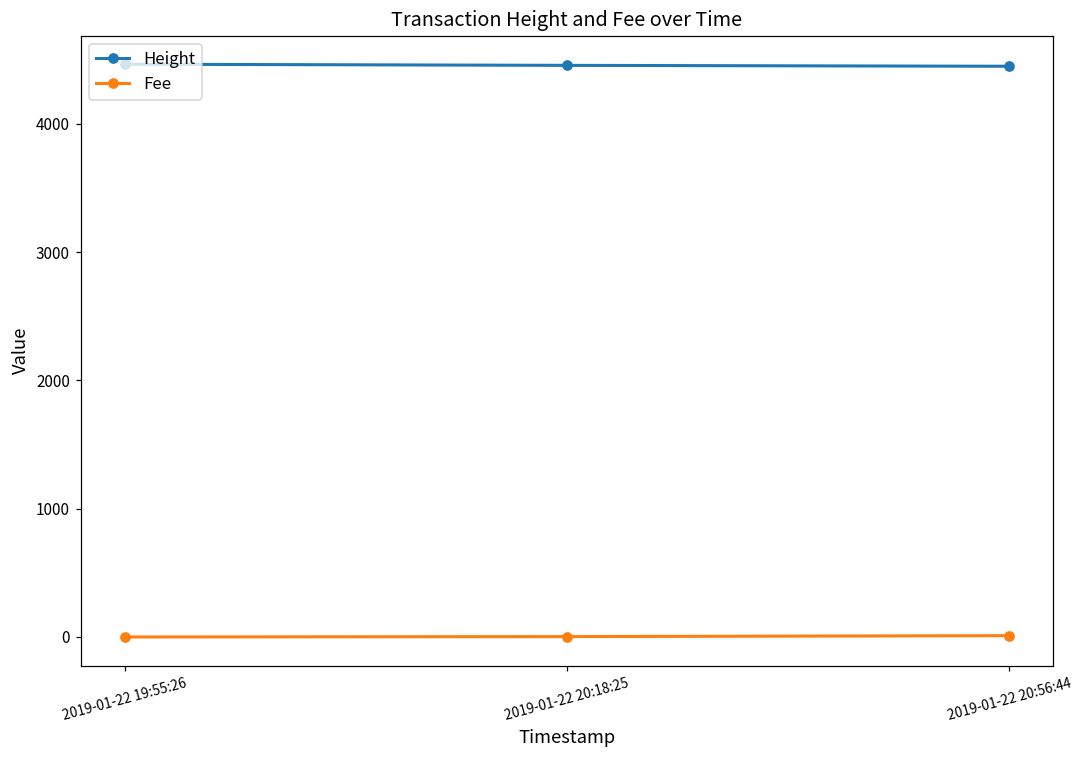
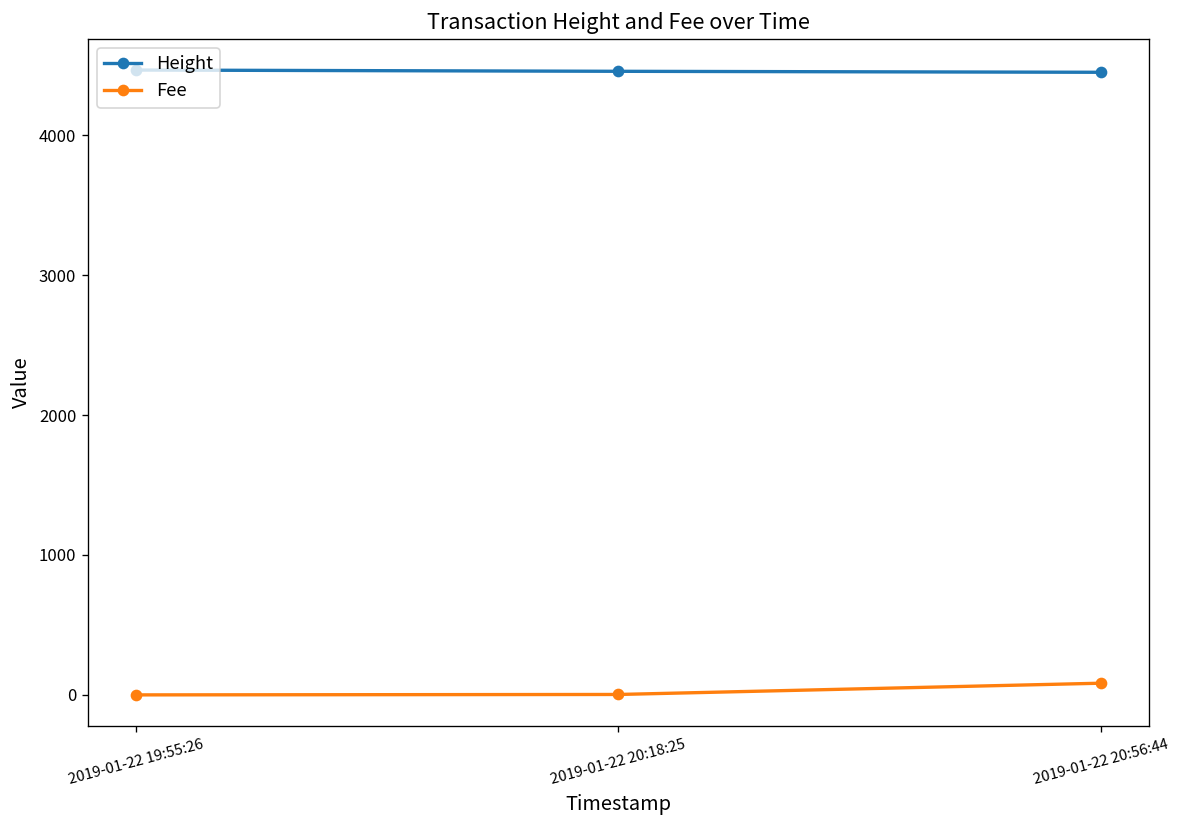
Fee, 2019-01-22 20:56:44: 10 -> 80
